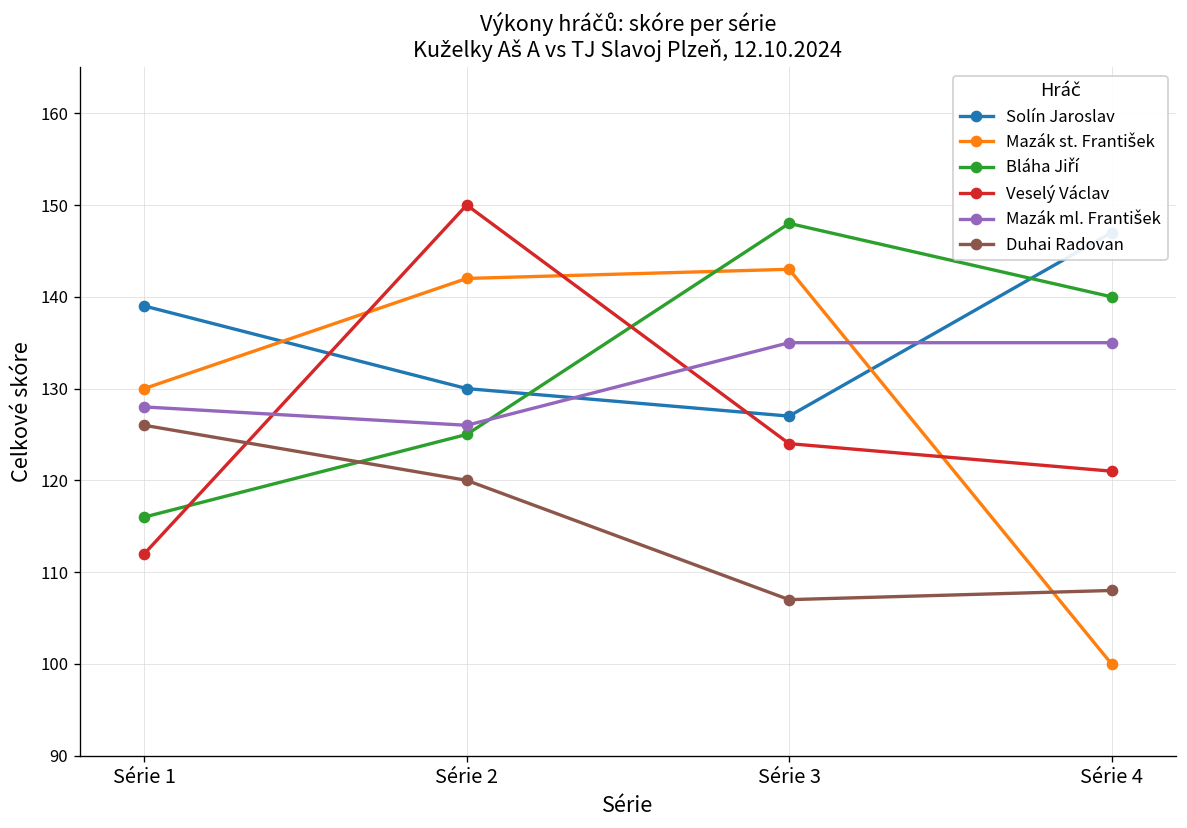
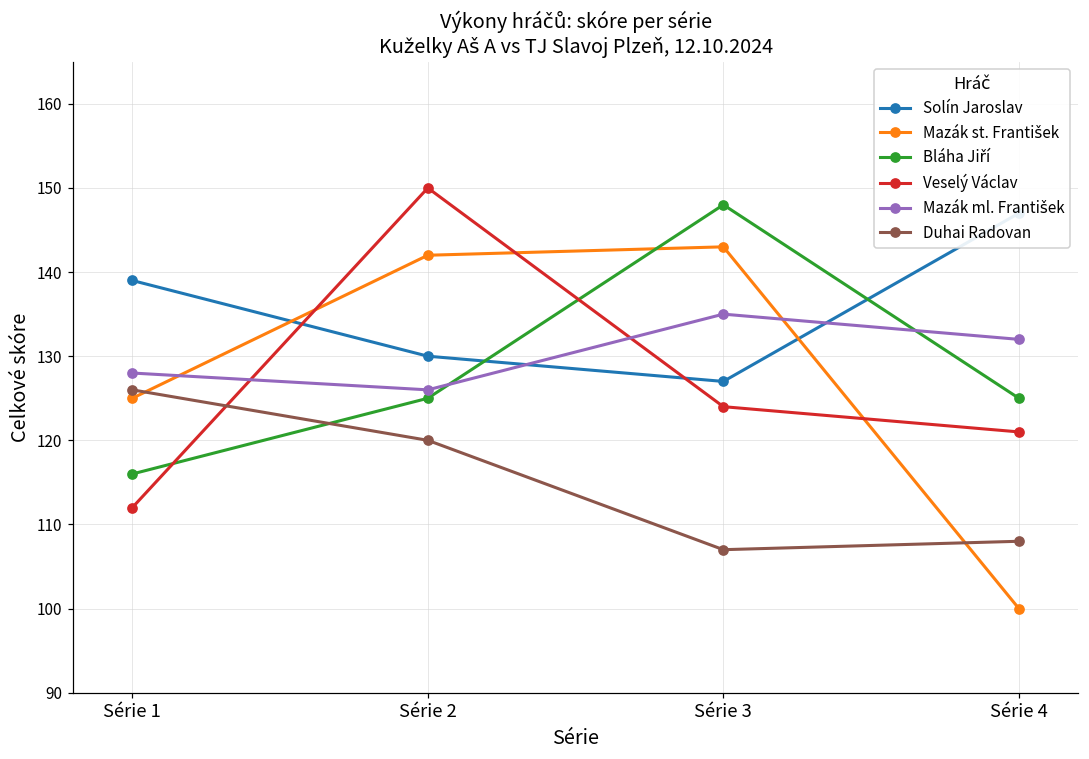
Mazák st. František, Série 1: 130 -> 125
Bláha Jiří, Série 4: 140 -> 125
Mazák ml. František, Série 4: 135 -> 132
